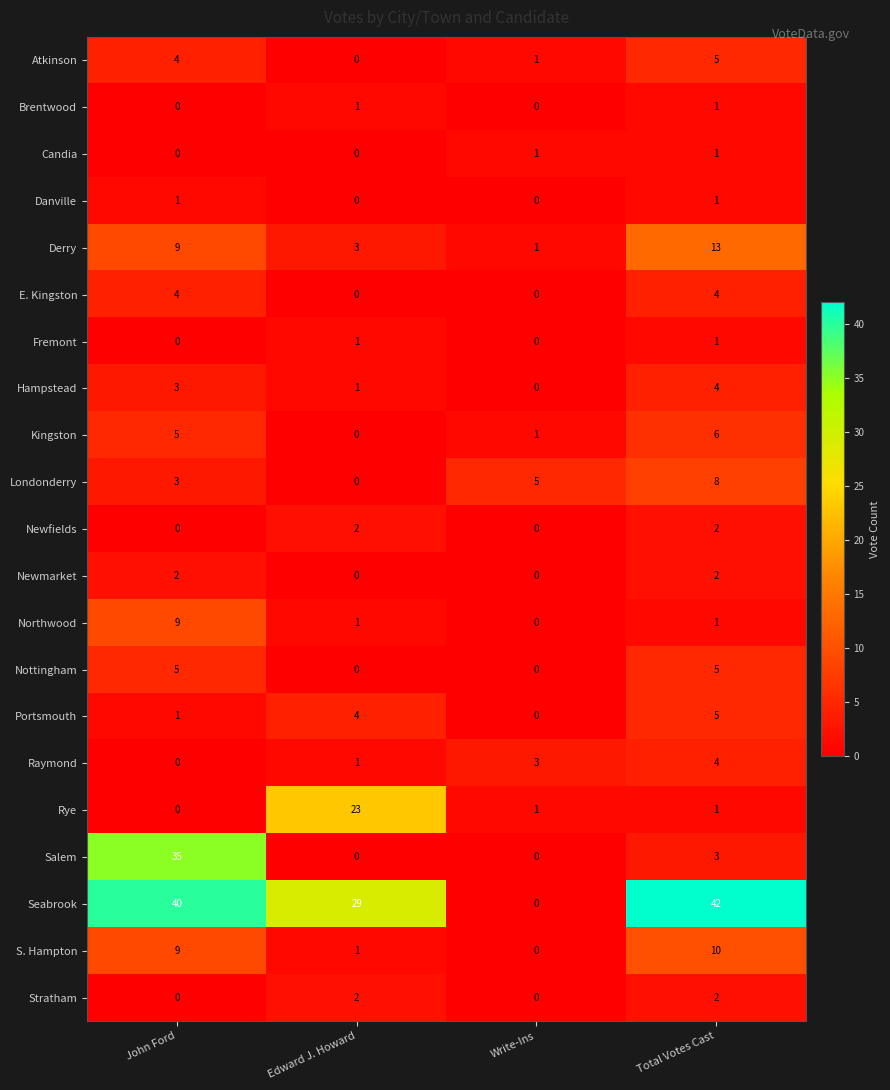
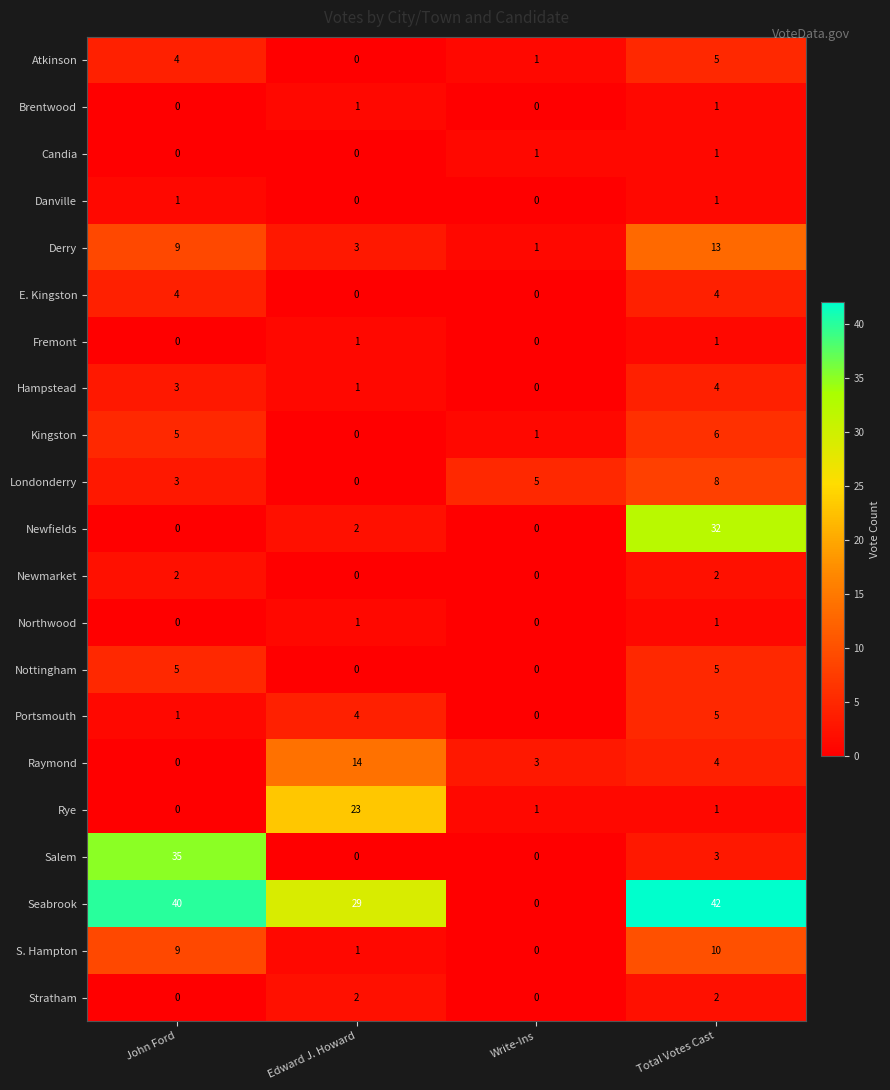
Newfields, Total Votes Cast: 2 -> 32
Northwood, John Ford: 9 -> 0
Raymond, Edward J. Howard: 1 -> 14
